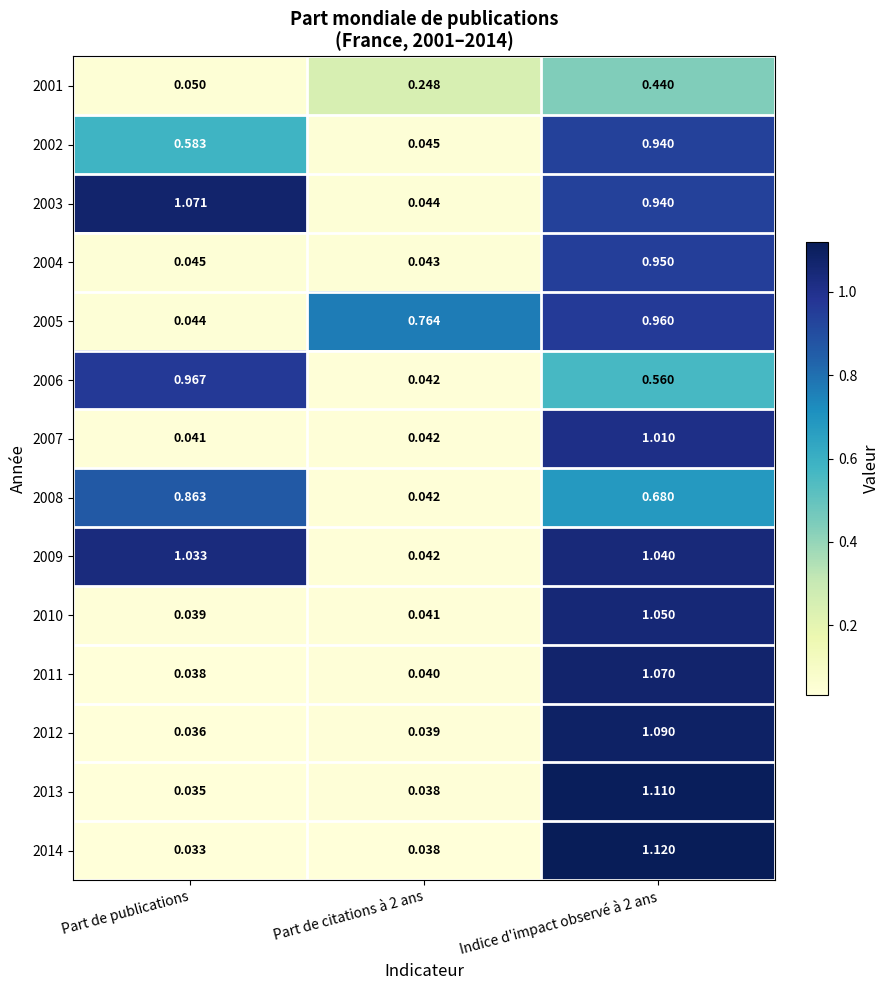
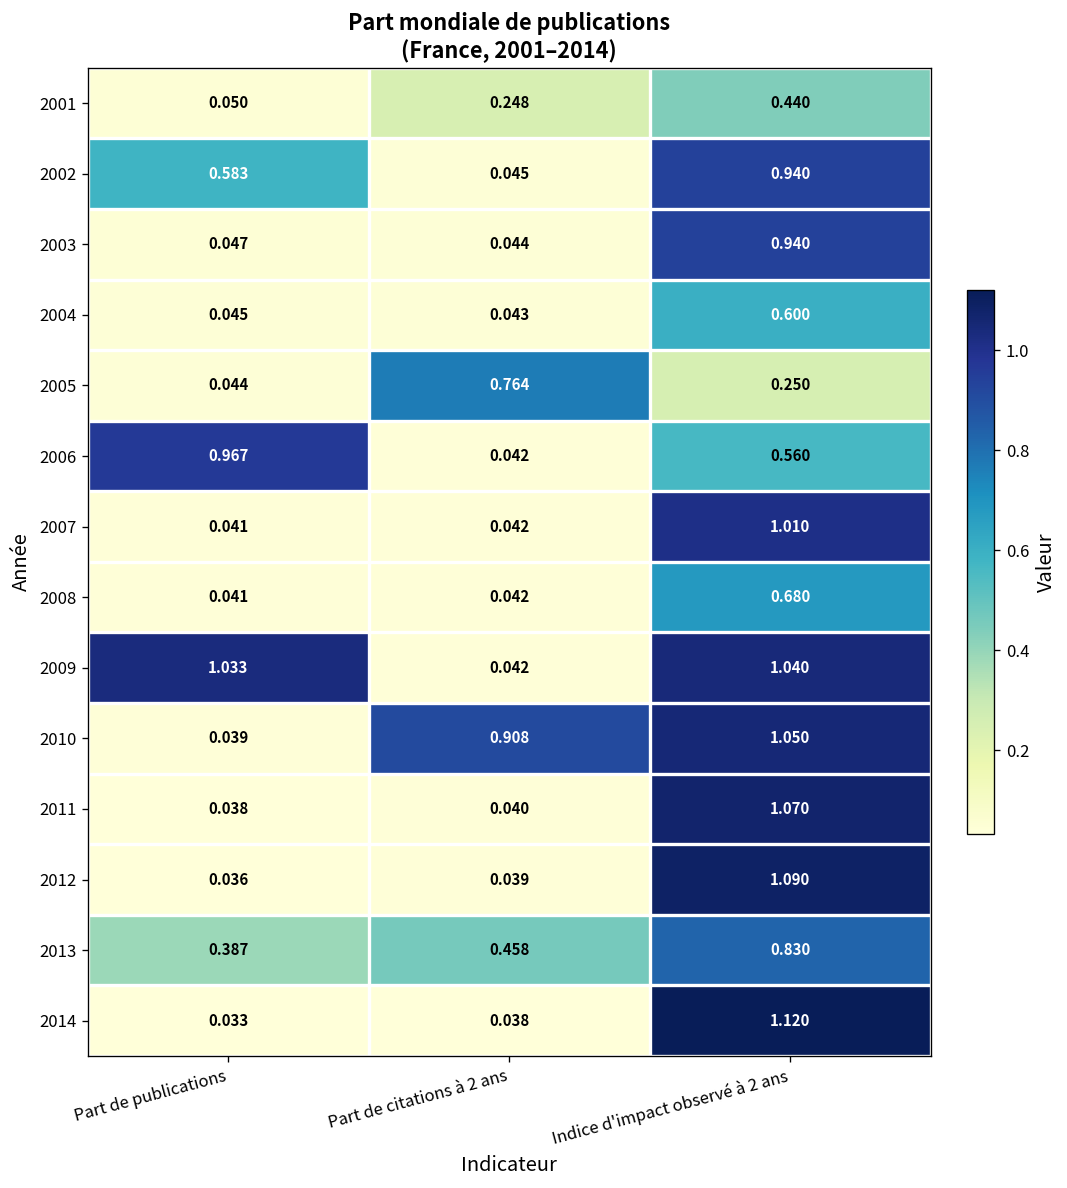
2003, Part de publications: 1.071 -> 0.047
2004, Indice d'impact observé à 2 ans: 0.950 -> 0.600
2005, Indice d'impact observé à 2 ans: 0.960 -> 0.250
2008, Part de publications: 0.863 -> 0.041
2010, Part de citations à 2 ans: 0.041 -> 0.908
2013, Part de publications: 0.035 -> 0.387
2013, Part de citations à 2 ans: 0.038 -> 0.458
2013, Indice d'impact observé à 2 ans: 1.110 -> 0.830
